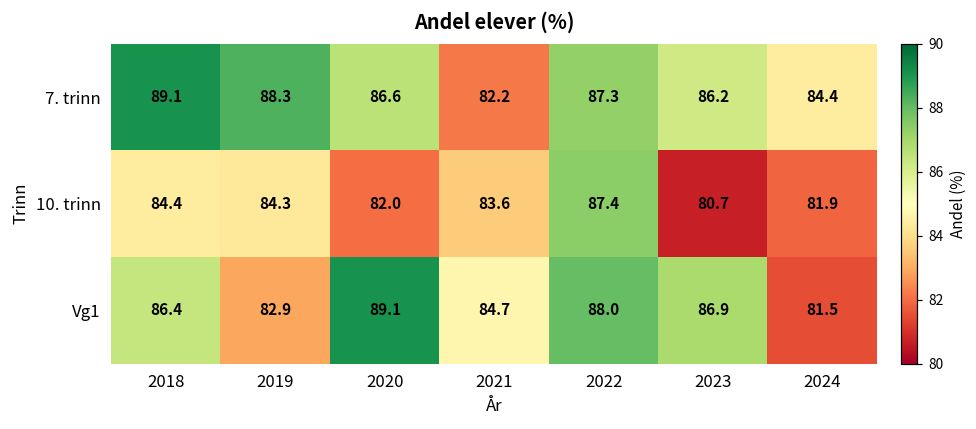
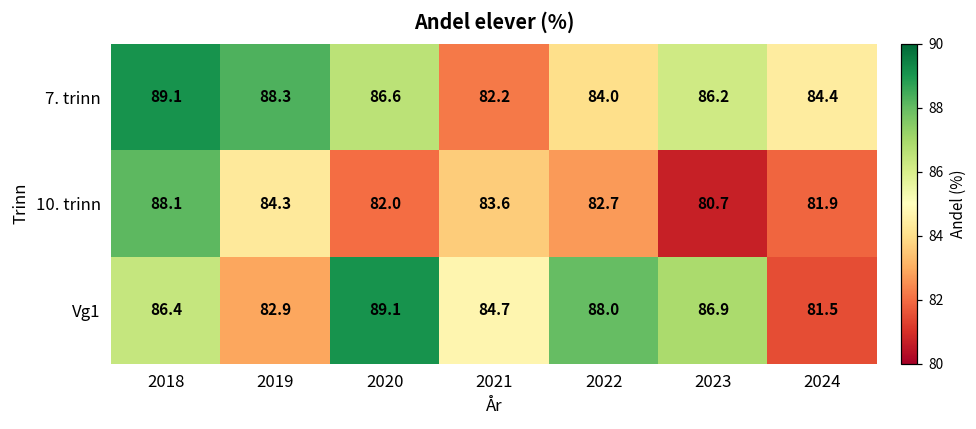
7. trinn, 2022: 87.3 -> 84.0
10. trinn, 2018: 84.4 -> 88.1
10. trinn, 2022: 87.4 -> 82.7
